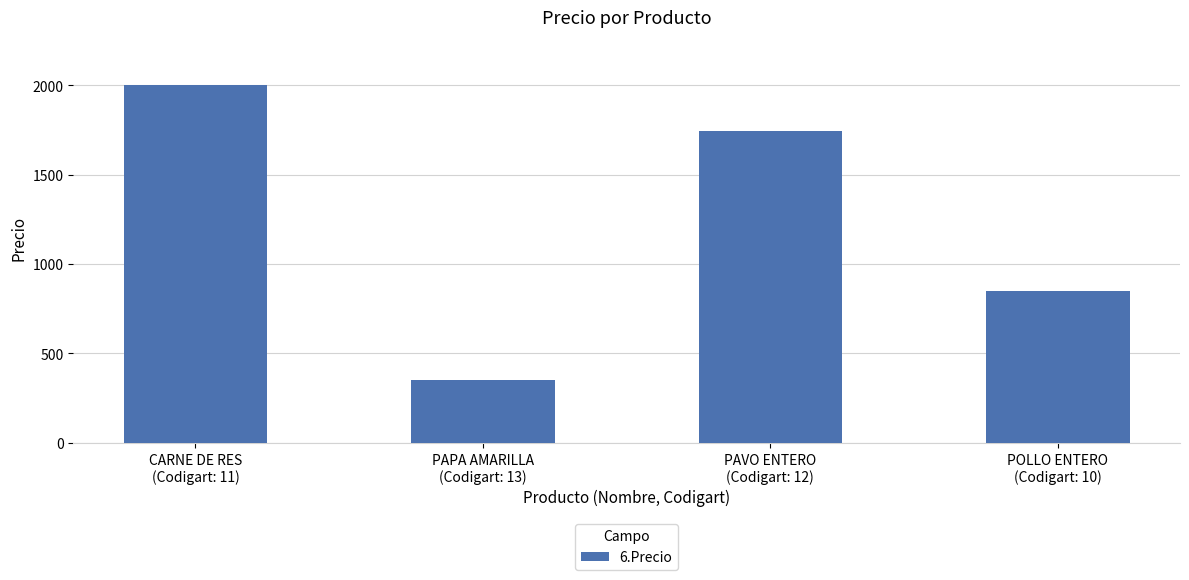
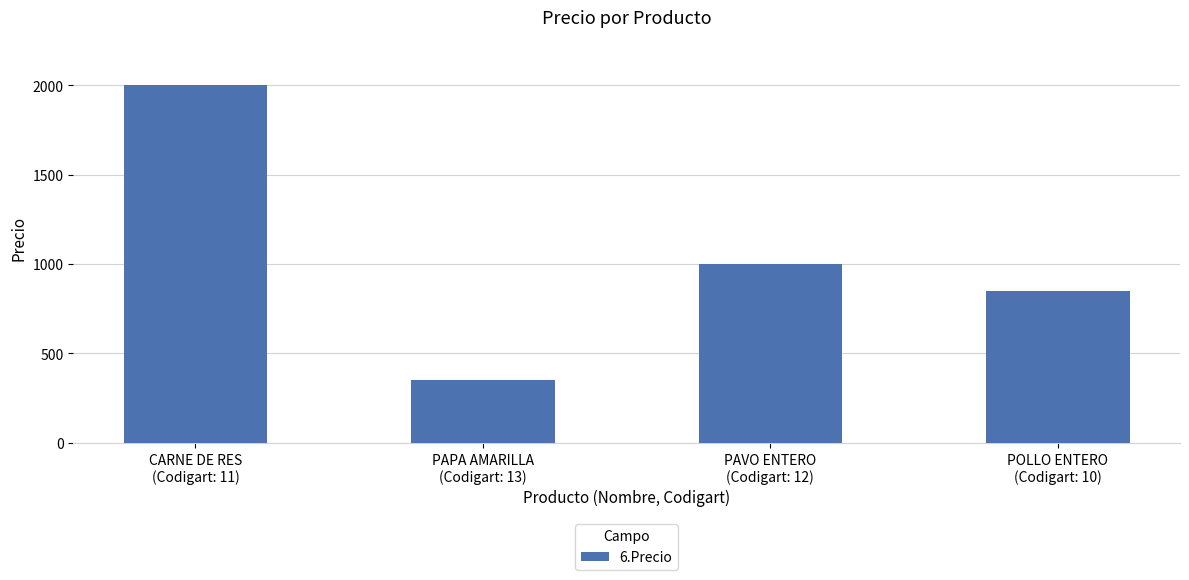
PAVO ENTERO (Codigart: 12): 1740 -> 1000
